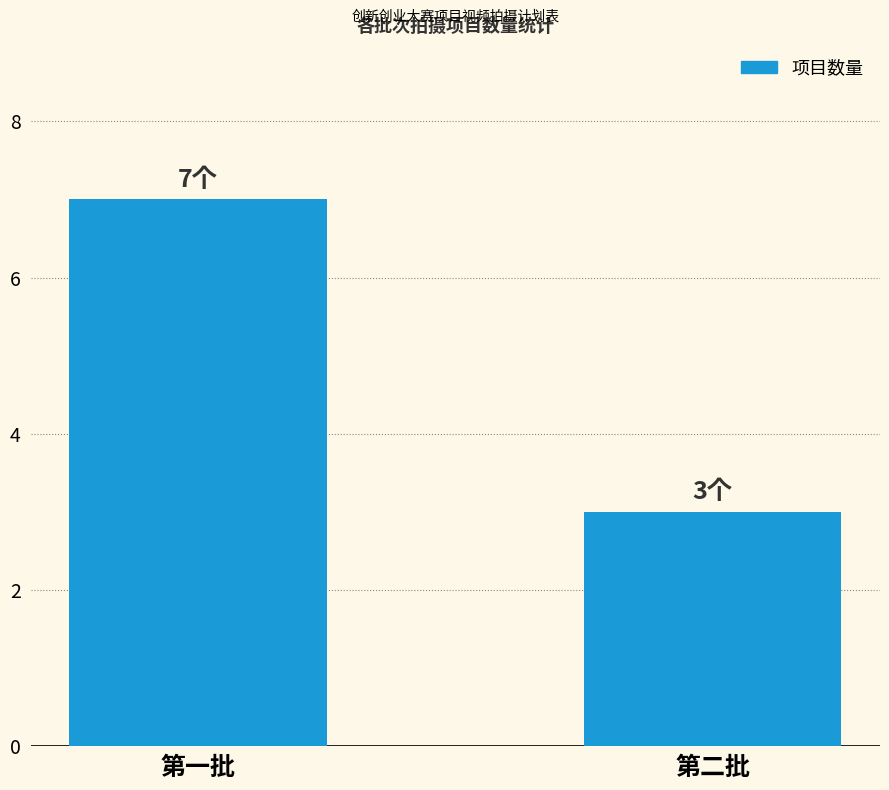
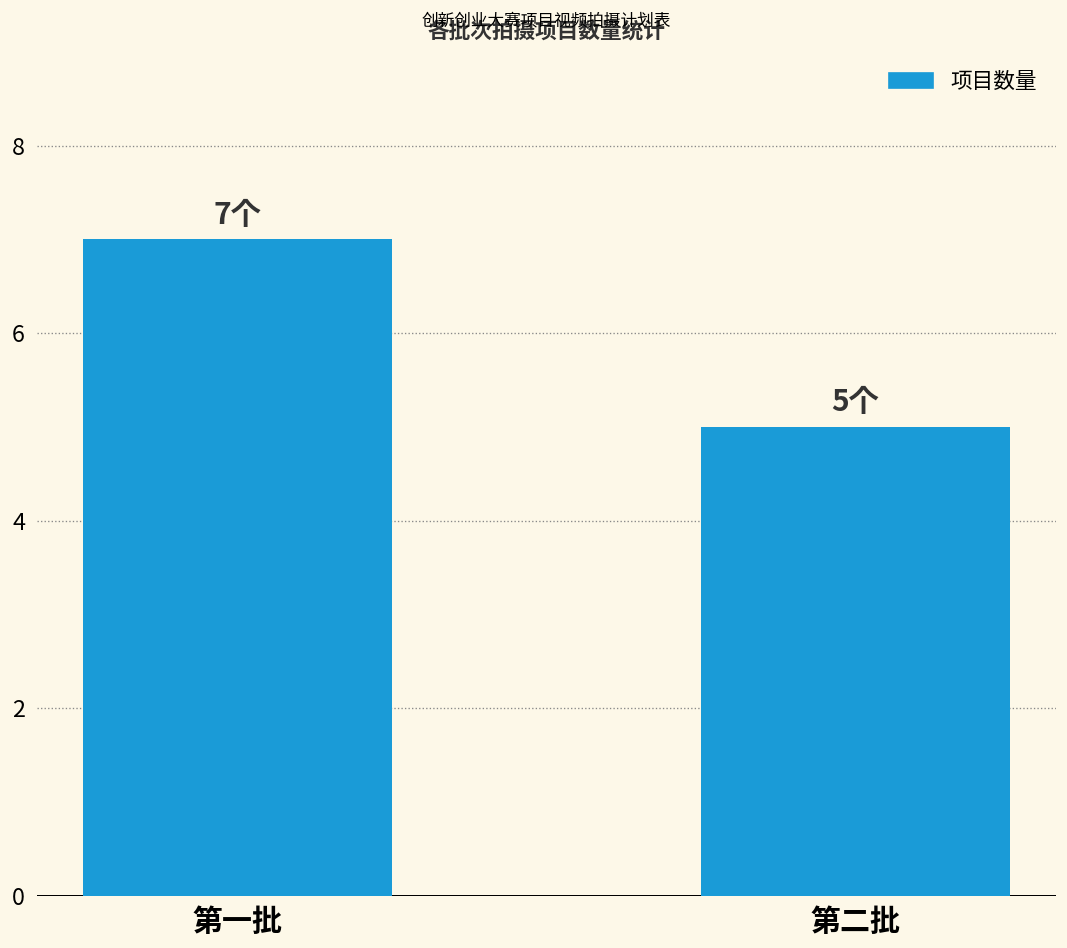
第二批: 3个 -> 5个
